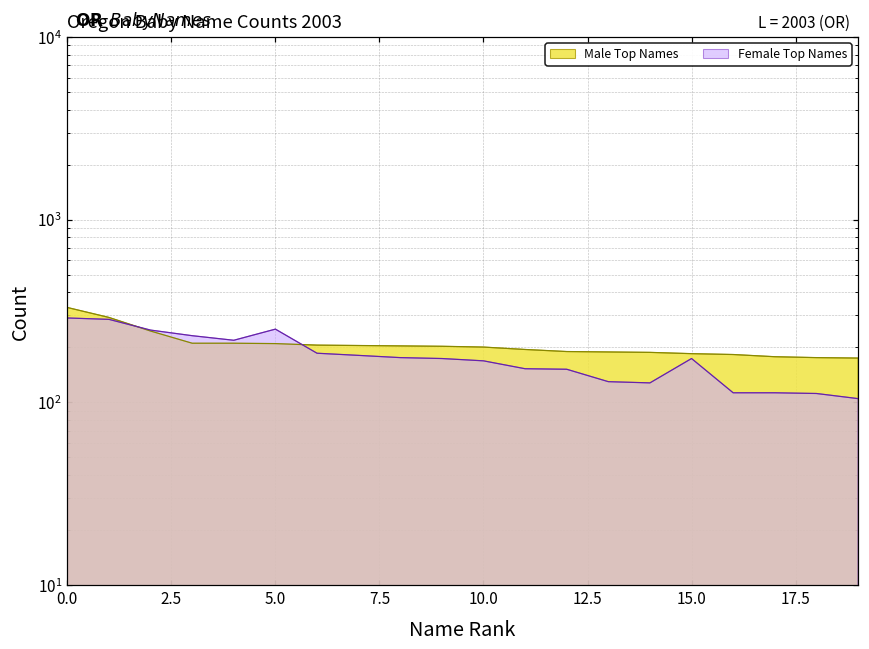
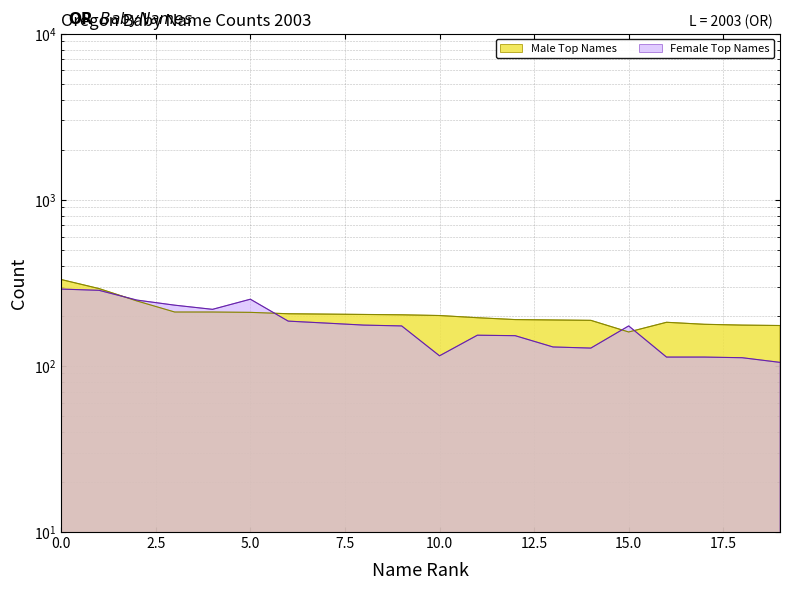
Female Top Names, 10.0: 170 -> 120
Male Top Names, 15.0: 190 -> 160
